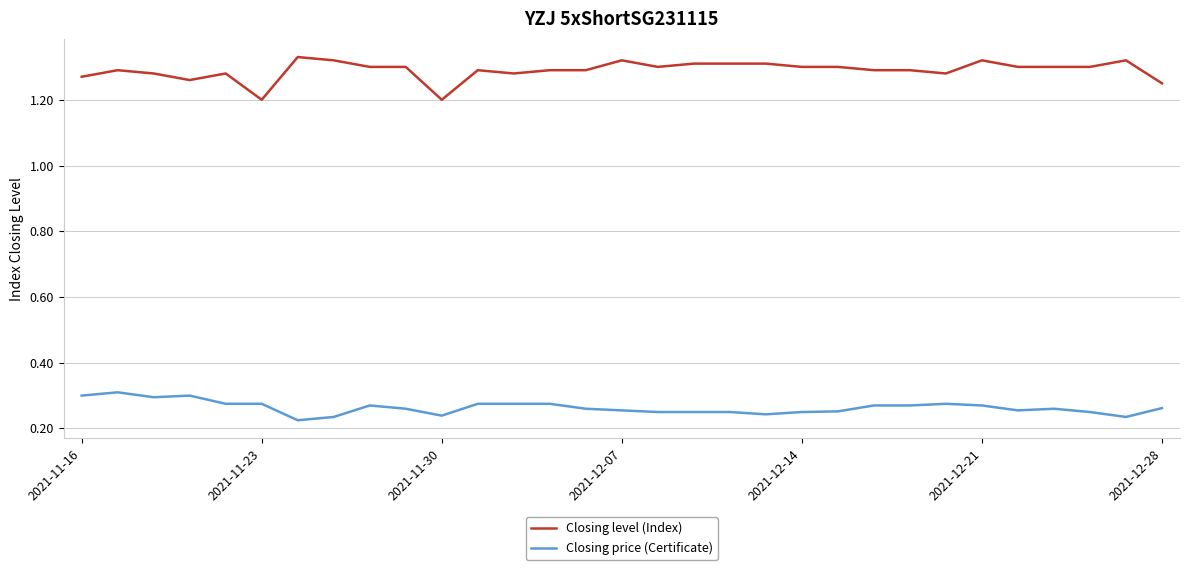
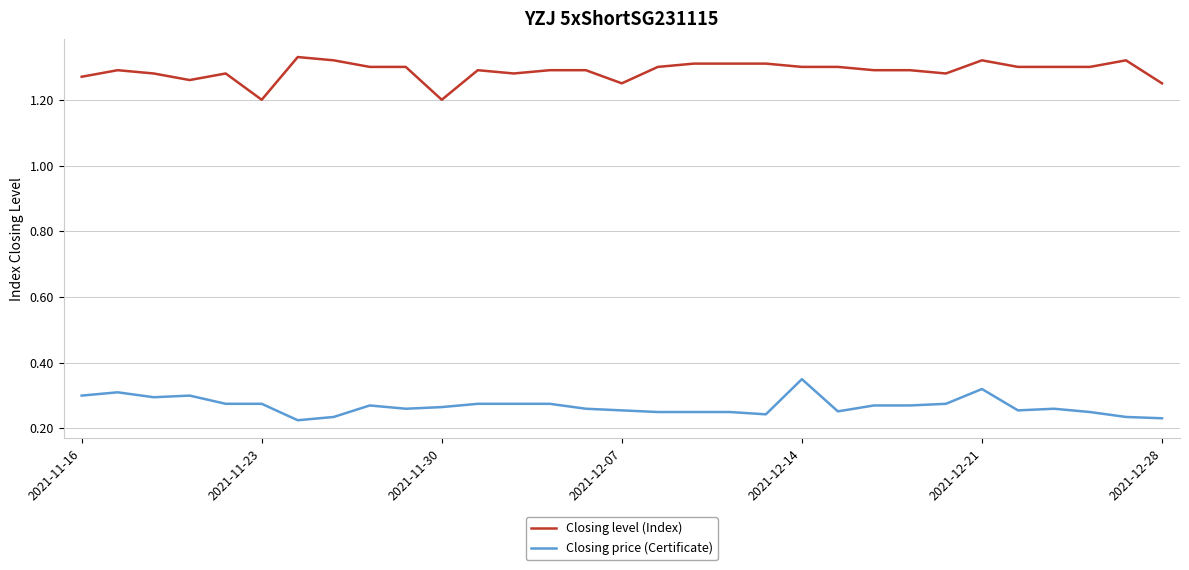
Closing price (Certificate), 2021-11-30: 0.24 -> 0.27
Closing level (Index), 2021-12-07: 1.32 -> 1.25
Closing price (Certificate), 2021-12-14: 0.25 -> 0.35
Closing price (Certificate), 2021-12-21: 0.27 -> 0.32
Closing price (Certificate), 2021-12-28: 0.26 -> 0.23
